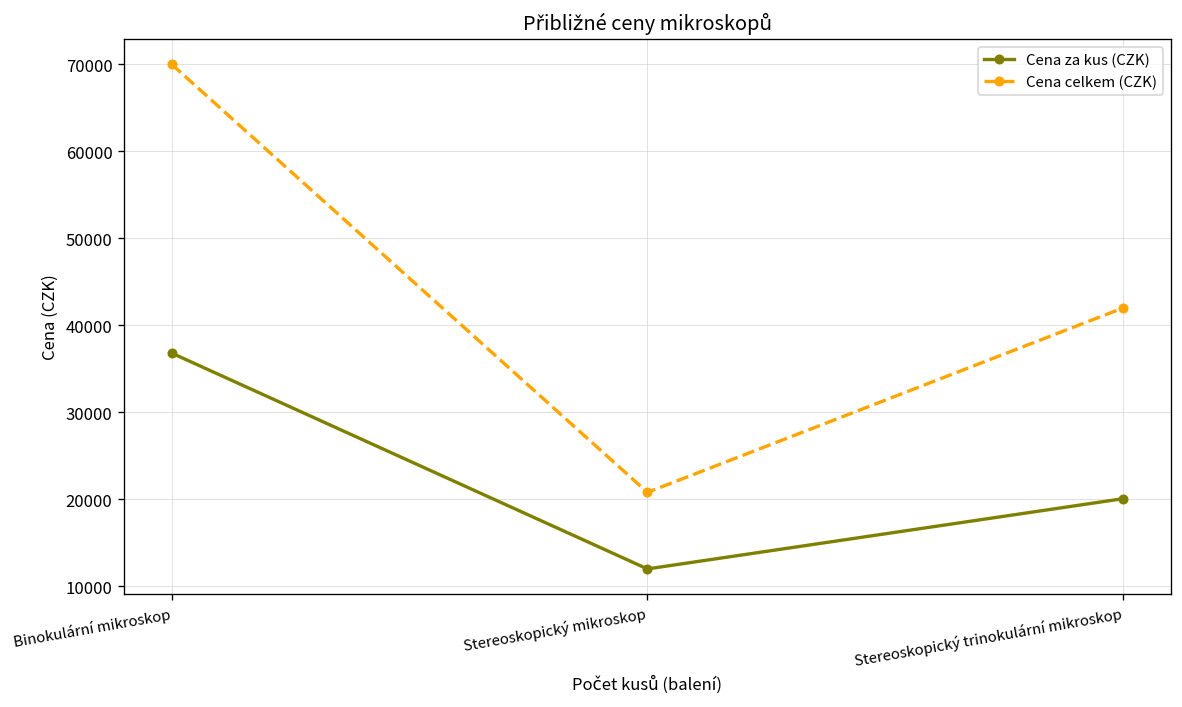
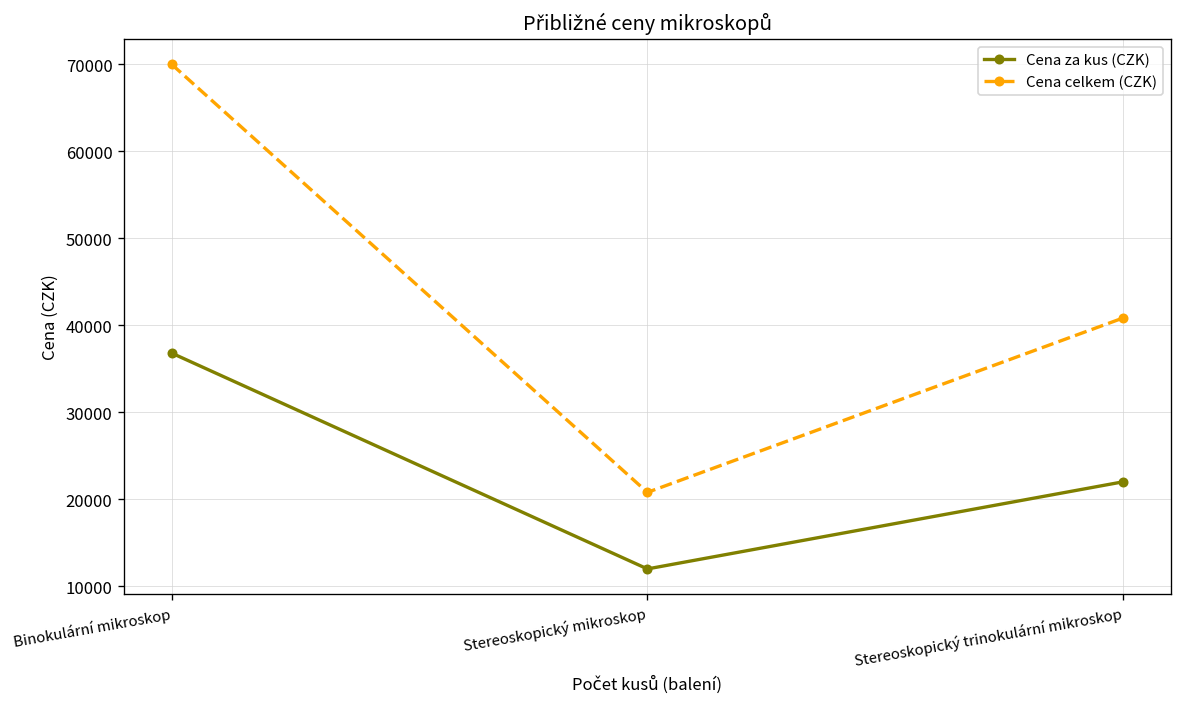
Cena za kus (CZK), Stereoskopický trinokulární mikroskop: 20000 -> 22000
Cena celkem (CZK), Stereoskopický trinokulární mikroskop: 42000 -> 41000
